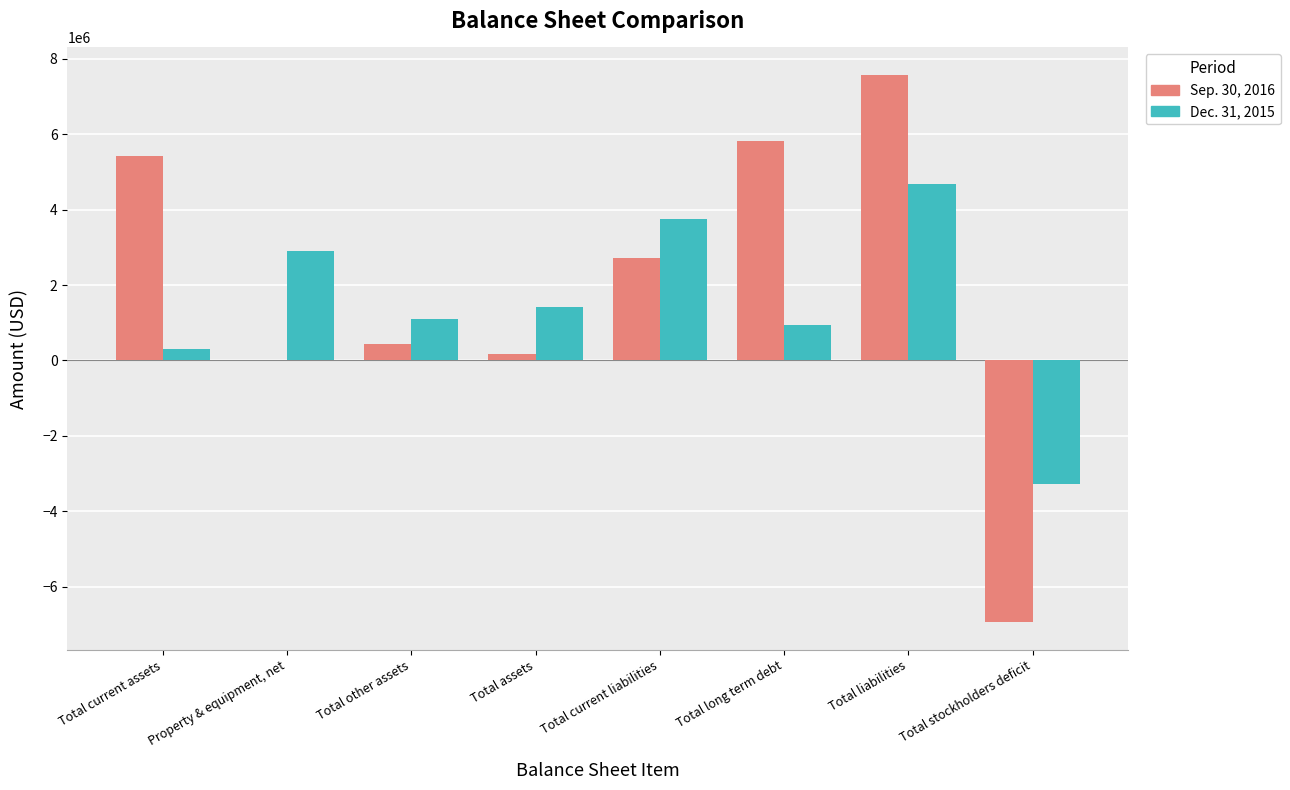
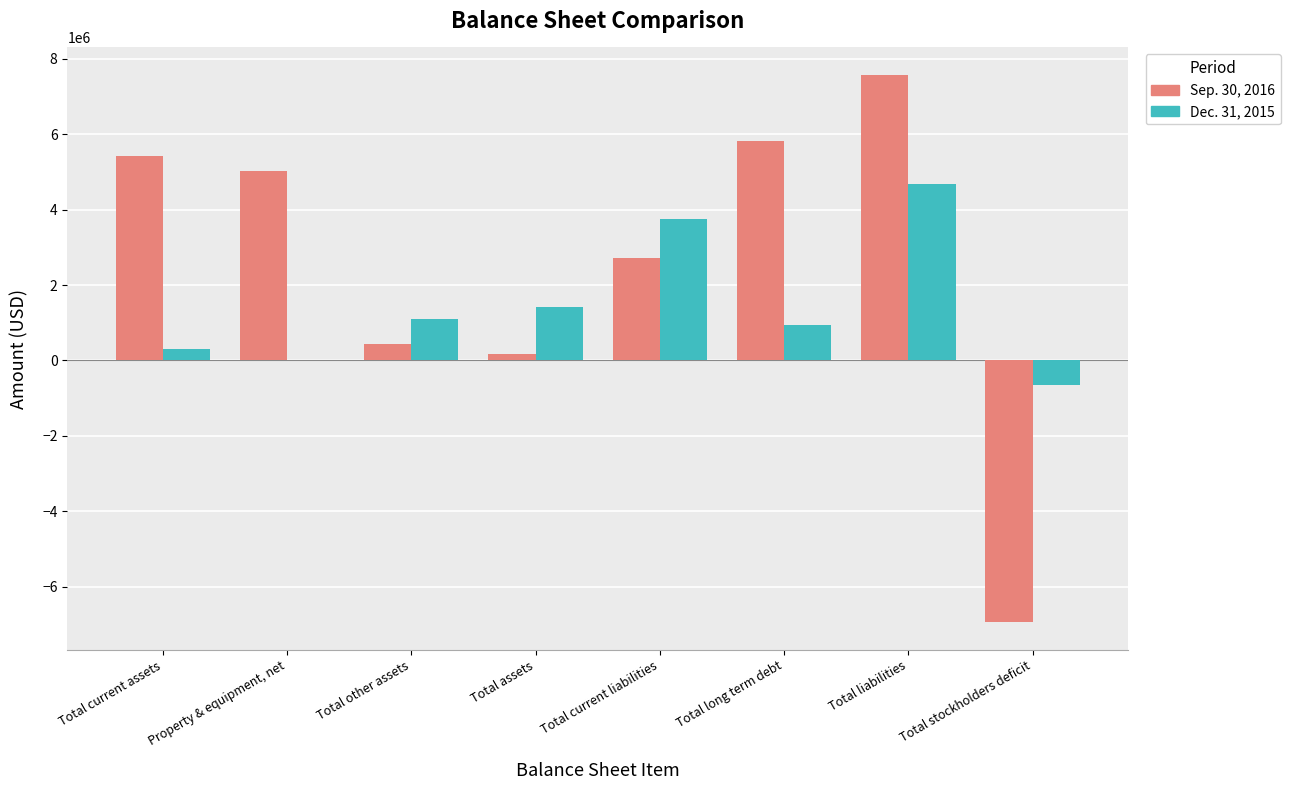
Sep. 30, 2016, Property & equipment, net: 0 -> 5000000
Dec. 31, 2015, Property & equipment, net: 2900000 -> 0
Dec. 31, 2015, Total stockholders deficit: -3300000 -> -600000
